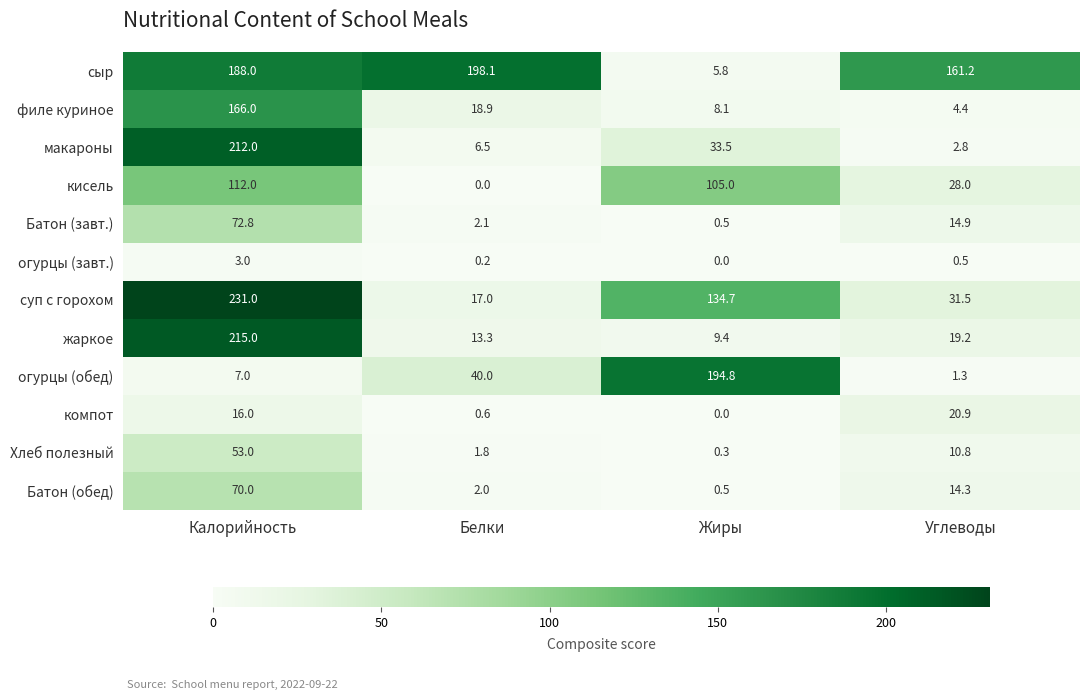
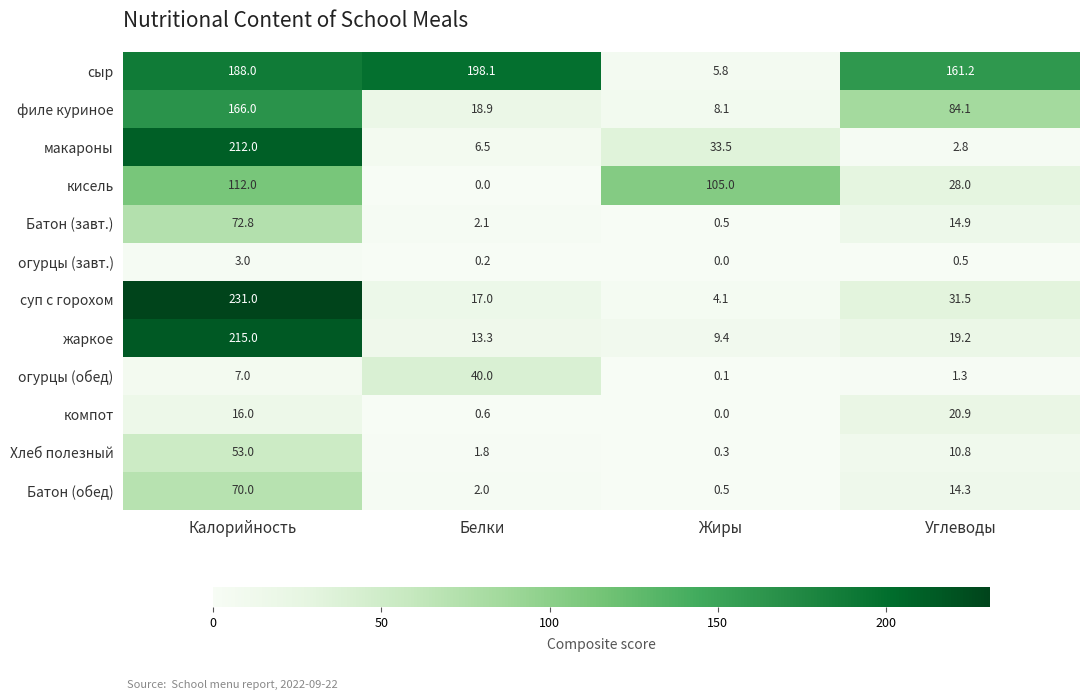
филе куриное, Углеводы: 4.4 -> 84.1
суп с горохом, Жиры: 134.7 -> 4.1
огурцы (обед), Жиры: 194.8 -> 0.1
